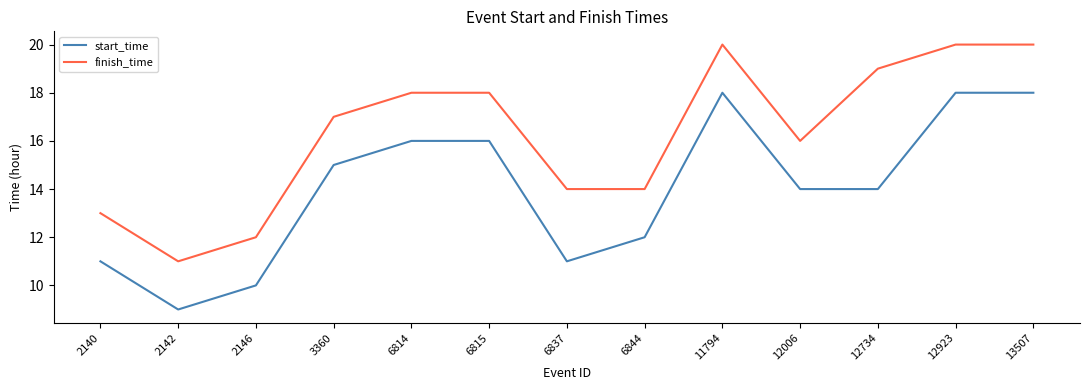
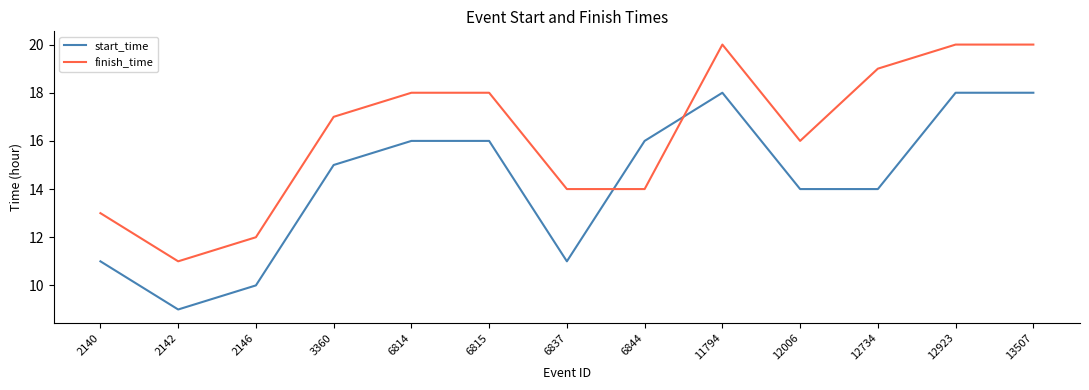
start_time, 6844: 12 -> 16
